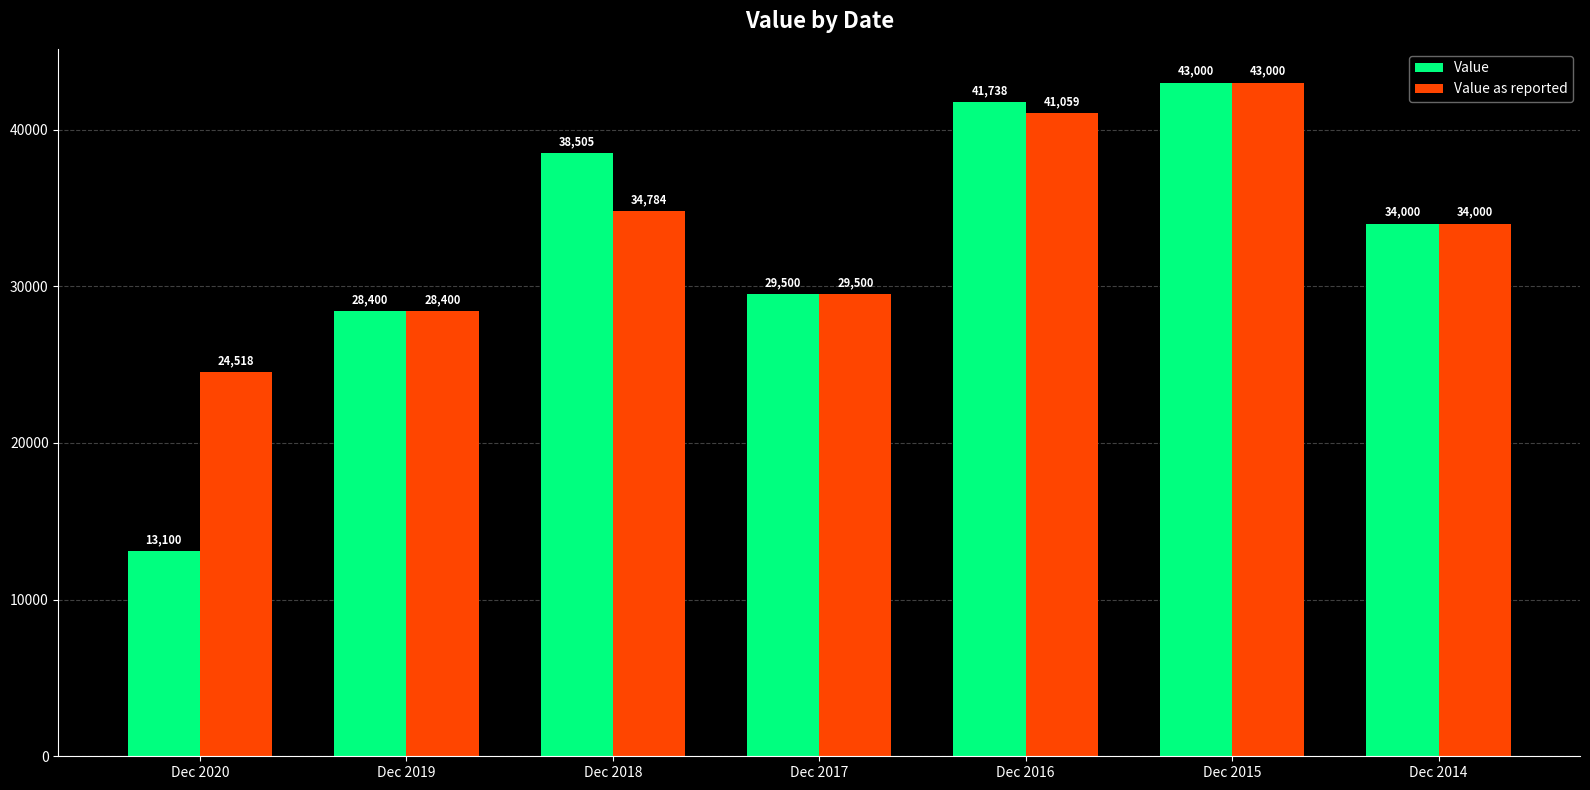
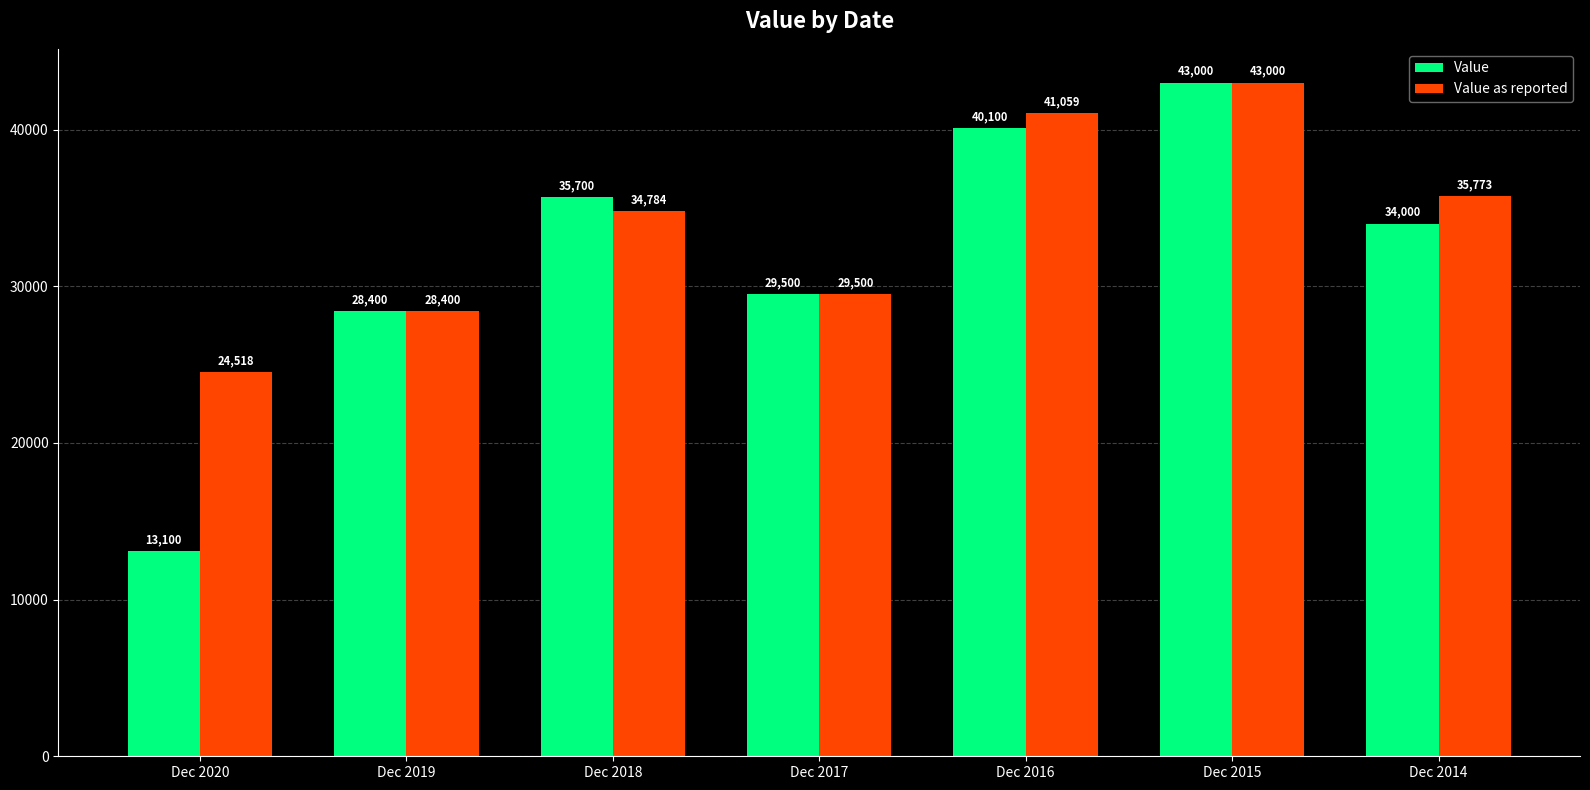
Value, Dec 2018: 38,505 -> 35,700
Value, Dec 2016: 41,738 -> 40,100
Value as reported, Dec 2014: 34,000 -> 35,773
